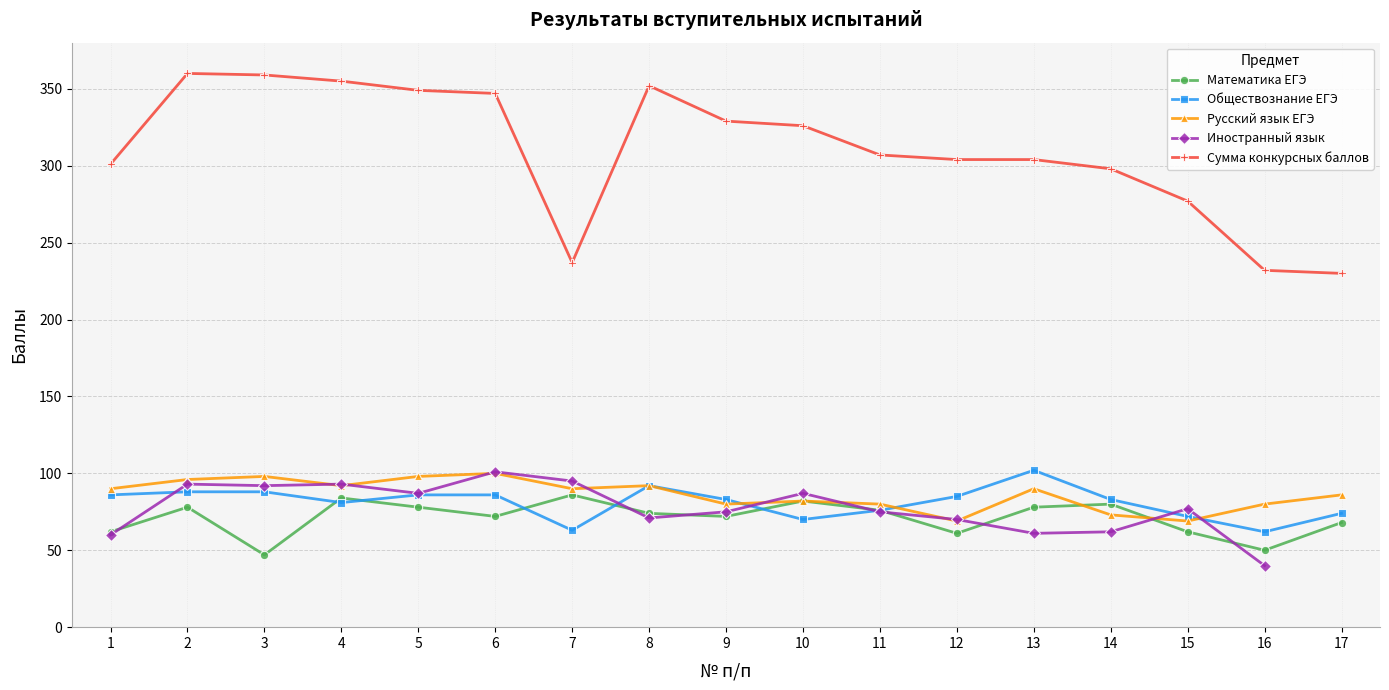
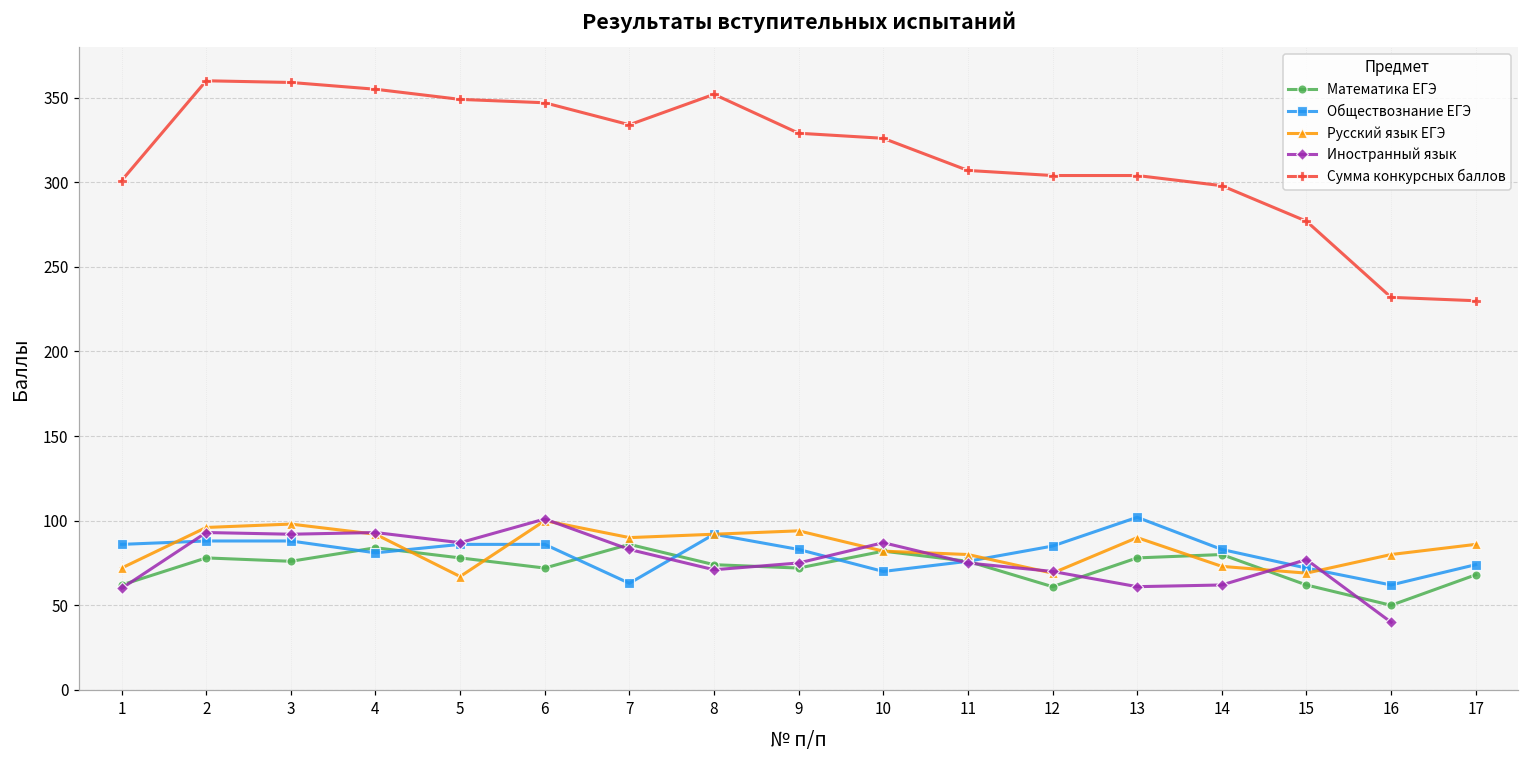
Русский язык ЕГЭ, 1: 90 -> 72
Математика ЕГЭ, 3: 47 -> 76
Русский язык ЕГЭ, 5: 98 -> 67
Иностранный язык, 7: 95 -> 83
Сумма конкурсных баллов, 7: 237 -> 334
Русский язык ЕГЭ, 9: 80 -> 94
